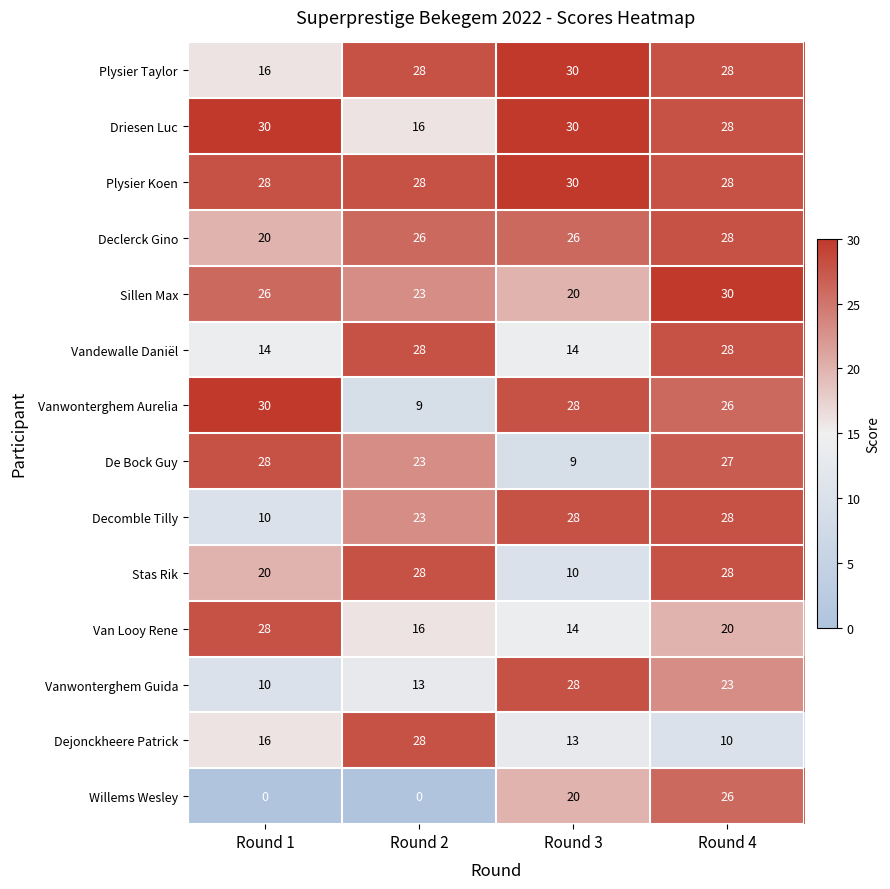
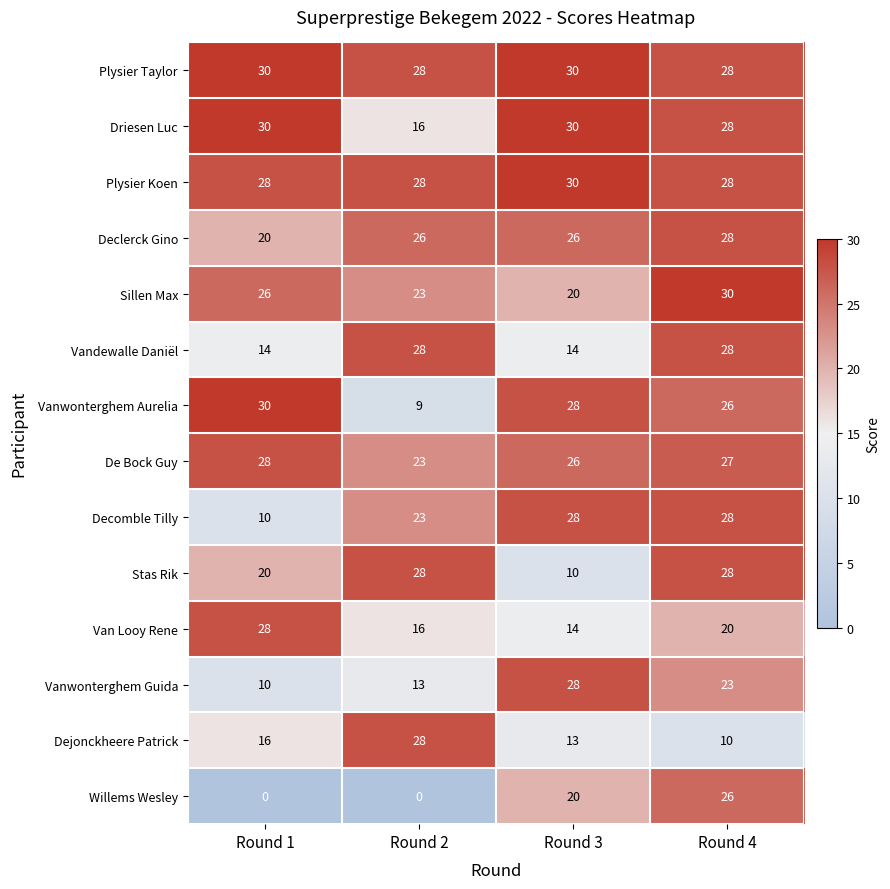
Plysier Taylor, Round 1: 16 -> 30
De Bock Guy, Round 3: 9 -> 26
